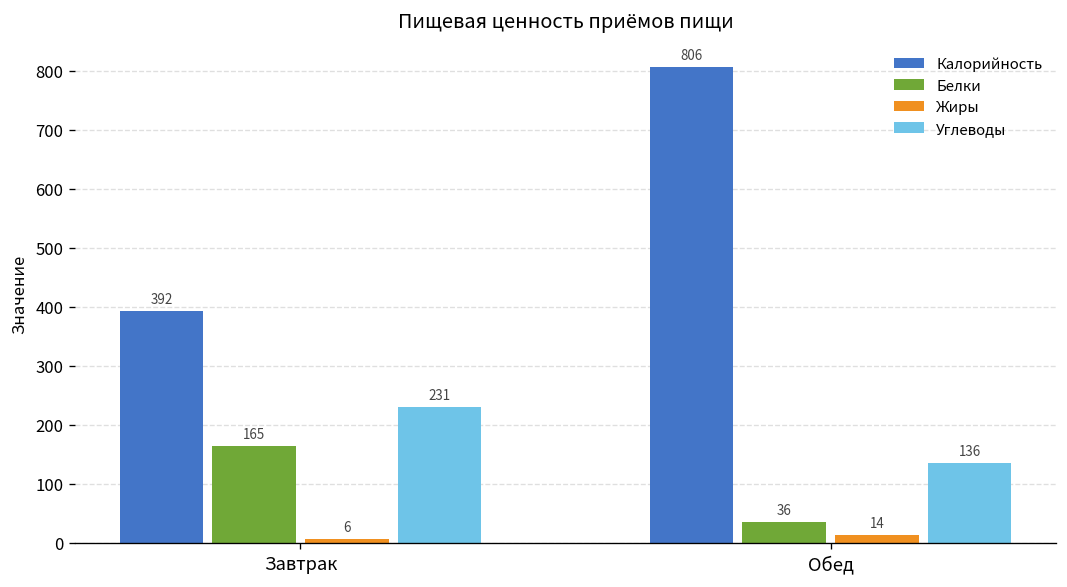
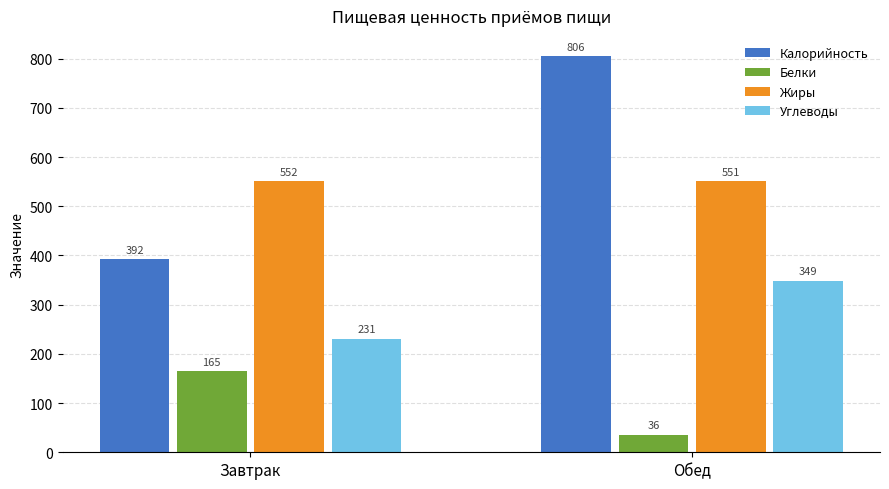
Жиры, Завтрак: 6 -> 552
Жиры, Обед: 14 -> 551
Углеводы, Обед: 136 -> 349
